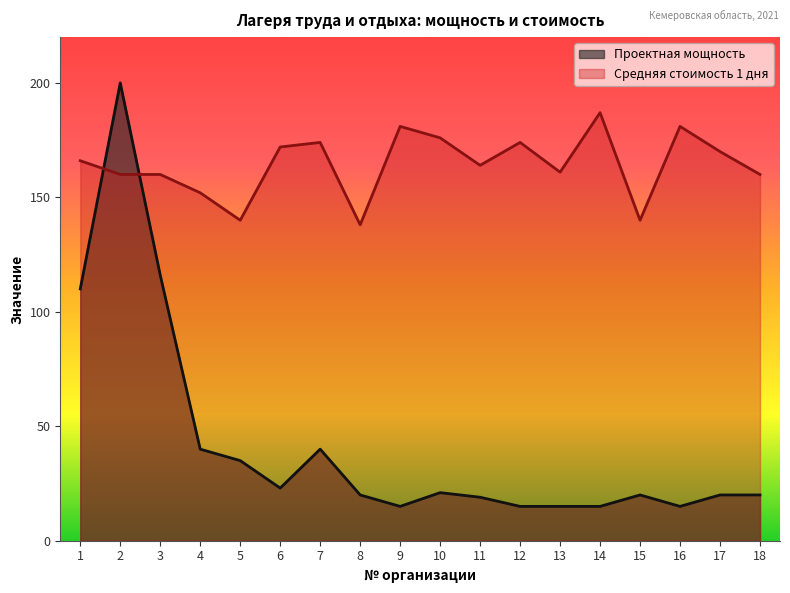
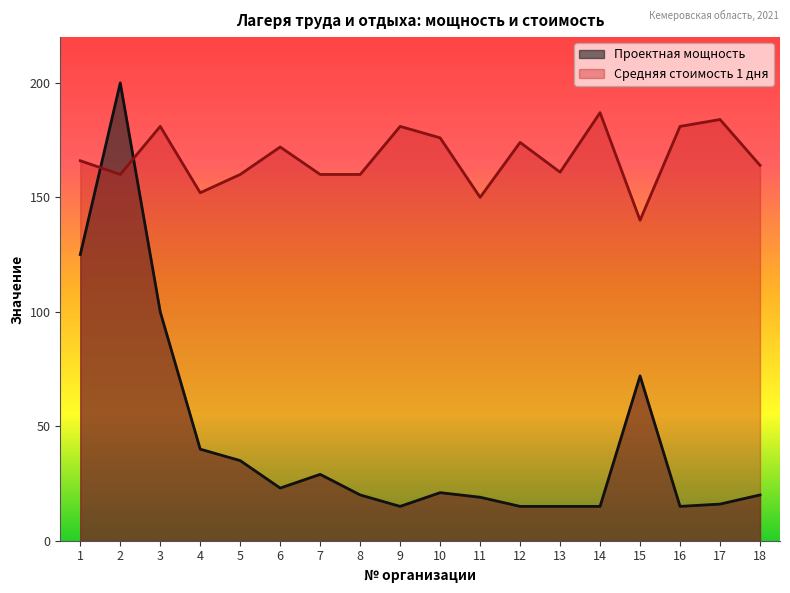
Проектная мощность, 1: 110 -> 125
Проектная мощность, 3: 116 -> 100
Средняя стоимость 1 дня, 3: 160 -> 181
Средняя стоимость 1 дня, 5: 140 -> 160
Проектная мощность, 7: 40 -> 29
Средняя стоимость 1 дня, 7: 174 -> 160
Средняя стоимость 1 дня, 8: 138 -> 160
Средняя стоимость 1 дня, 11: 164 -> 150
Проектная мощность, 15: 20 -> 72
Проектная мощность, 17: 20 -> 16
Средняя стоимость 1 дня, 17: 170 -> 184
Средняя стоимость 1 дня, 18: 160 -> 164
